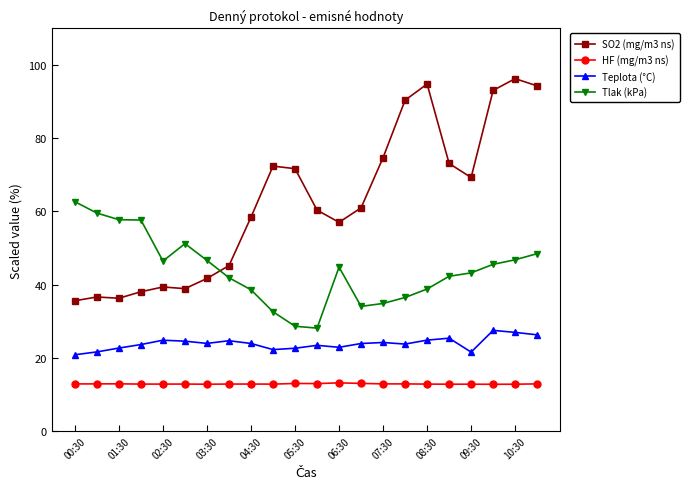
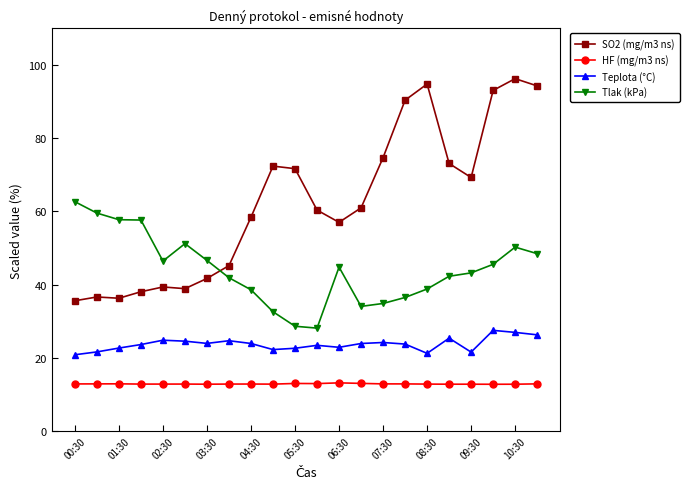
Teplota (°C), 08:30: 25 -> 21
Tlak (kPa), 10:30: 47 -> 50
